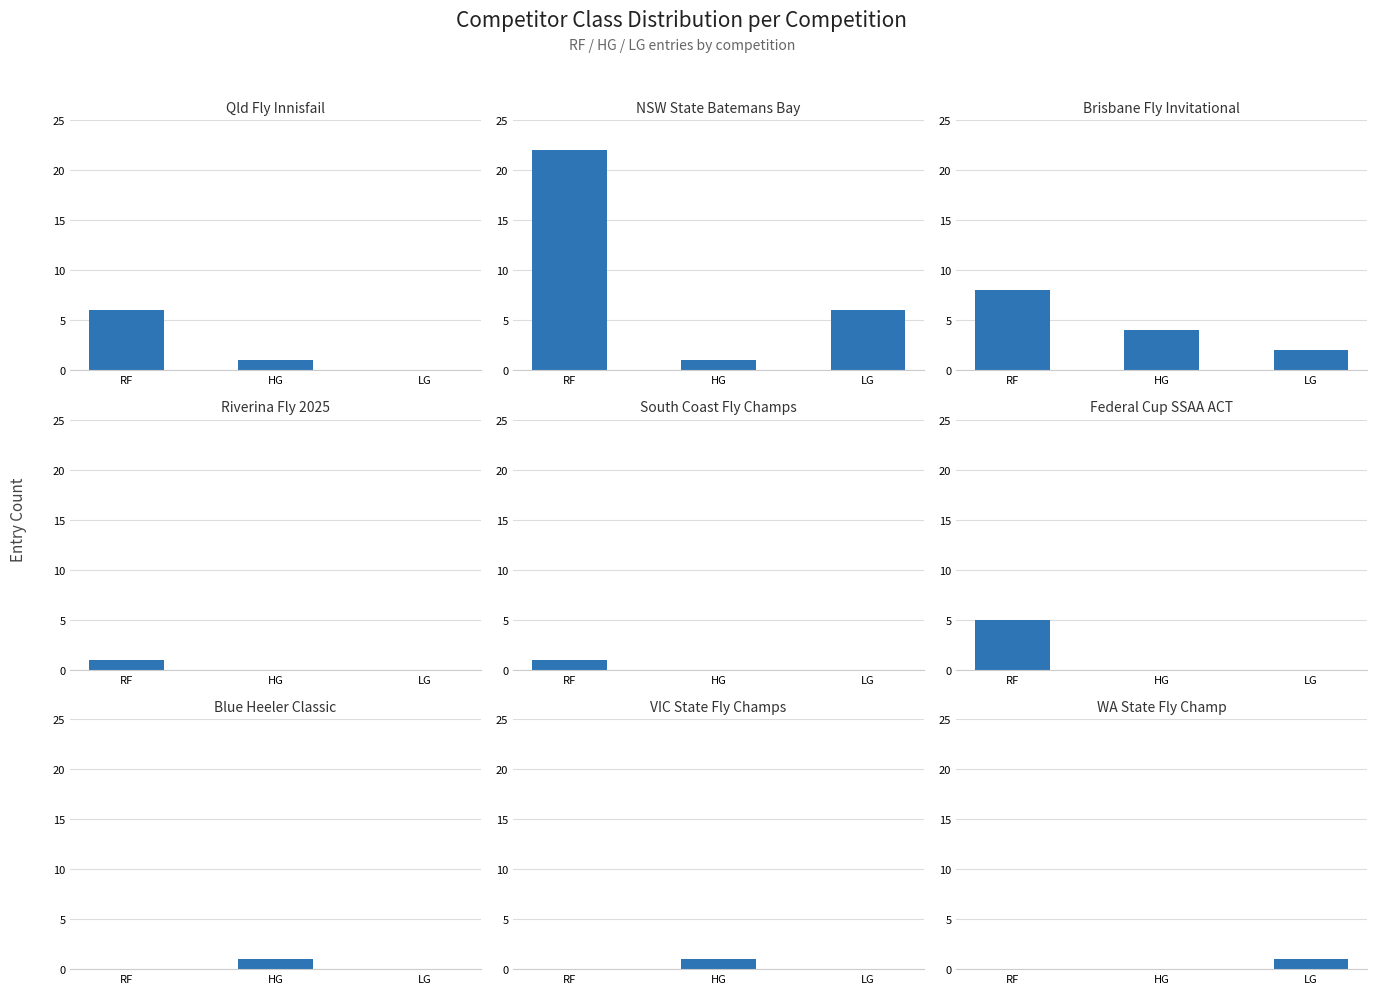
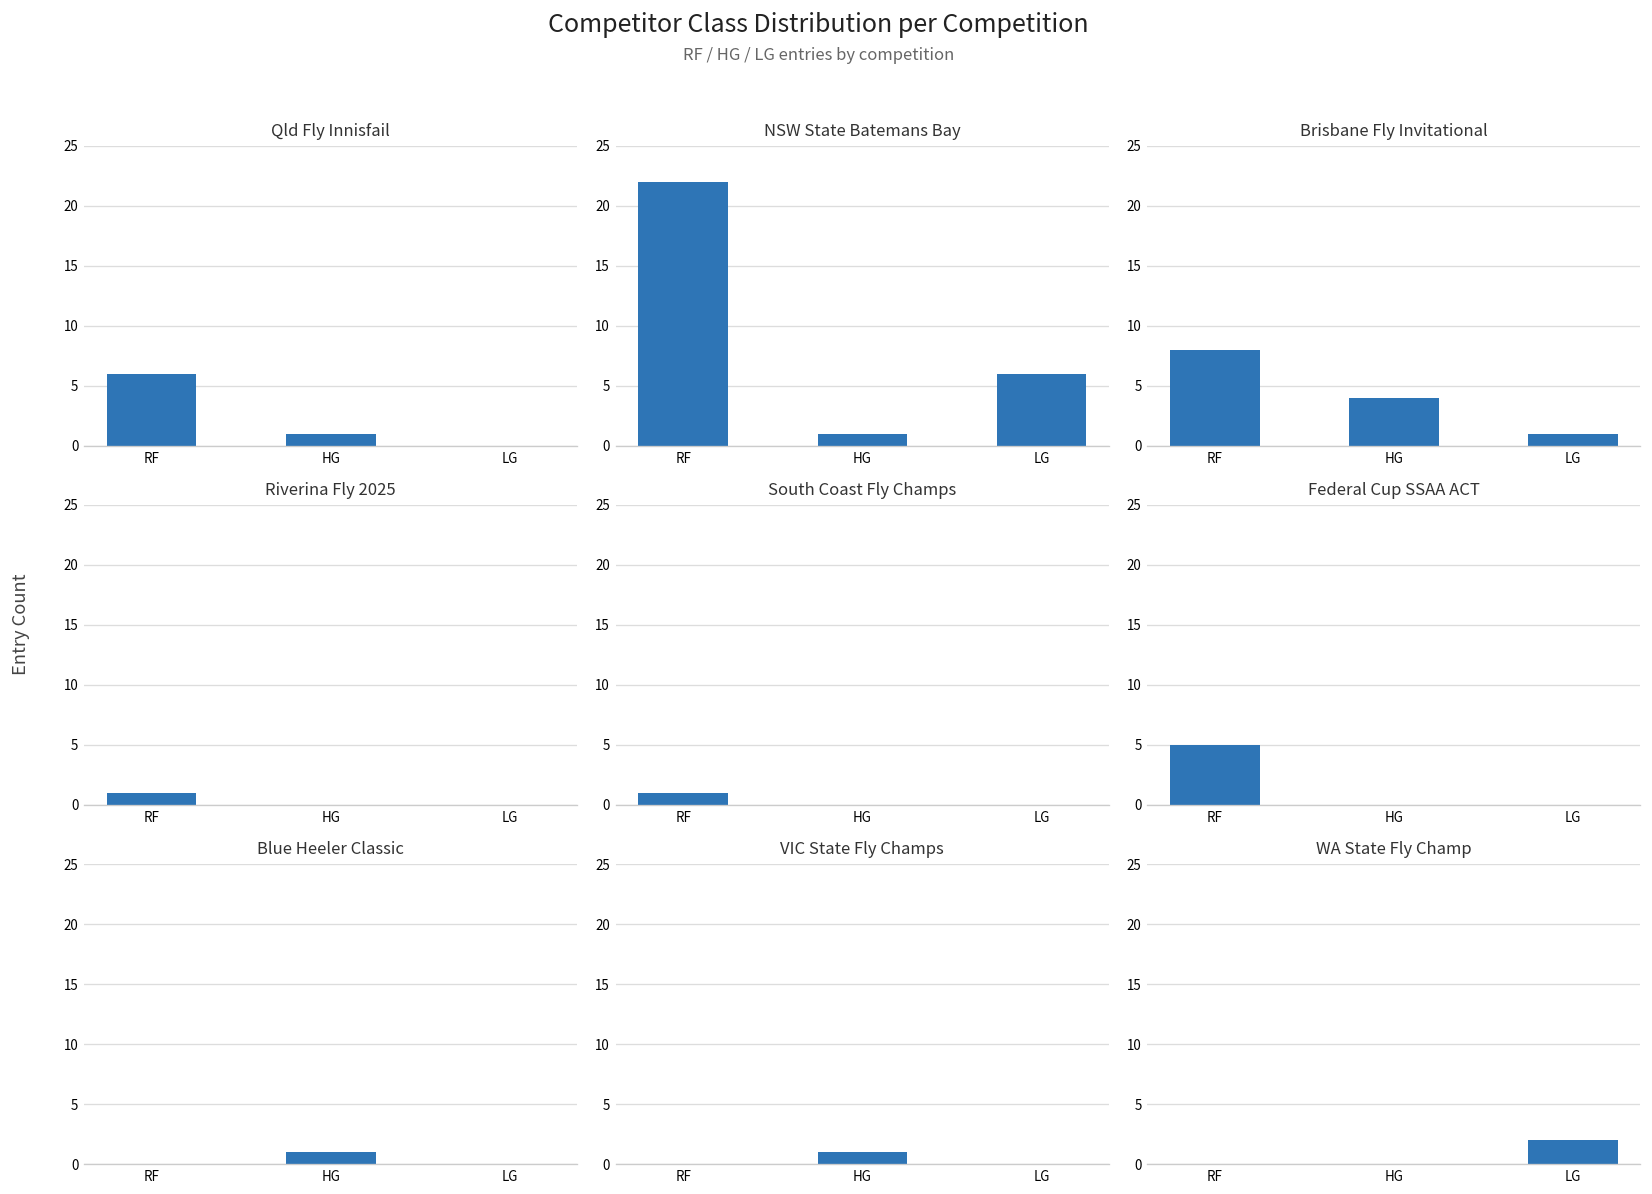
Brisbane Fly Invitational, LG: 2 -> 1
WA State Fly Champ, LG: 1 -> 2
